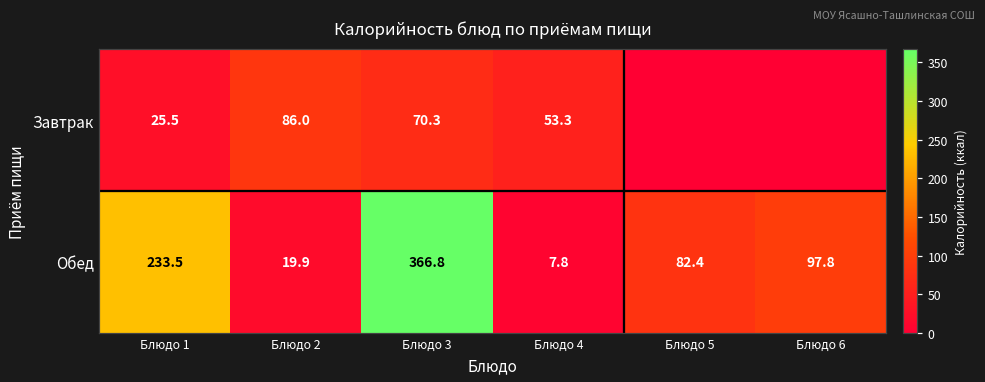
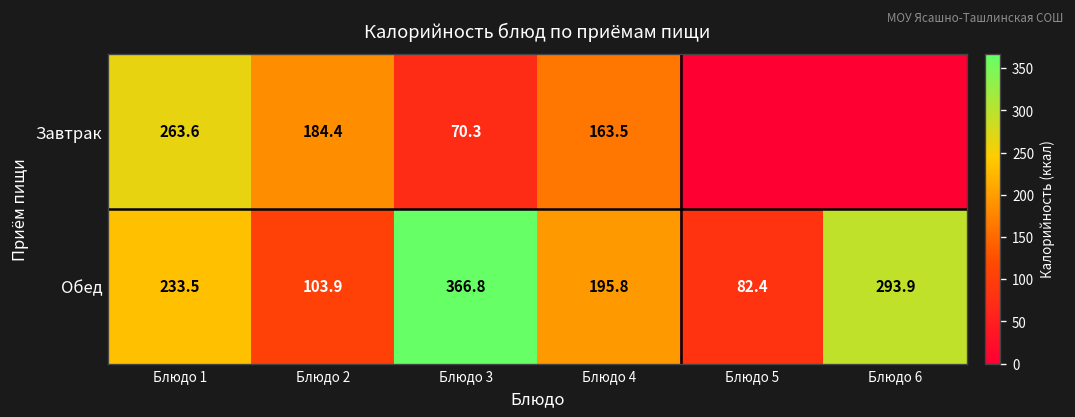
Завтрак, Блюдо 1: 25.5 -> 263.6
Завтрак, Блюдо 2: 86.0 -> 184.4
Завтрак, Блюдо 4: 53.3 -> 163.5
Обед, Блюдо 2: 19.9 -> 103.9
Обед, Блюдо 4: 7.8 -> 195.8
Обед, Блюдо 6: 97.8 -> 293.9
